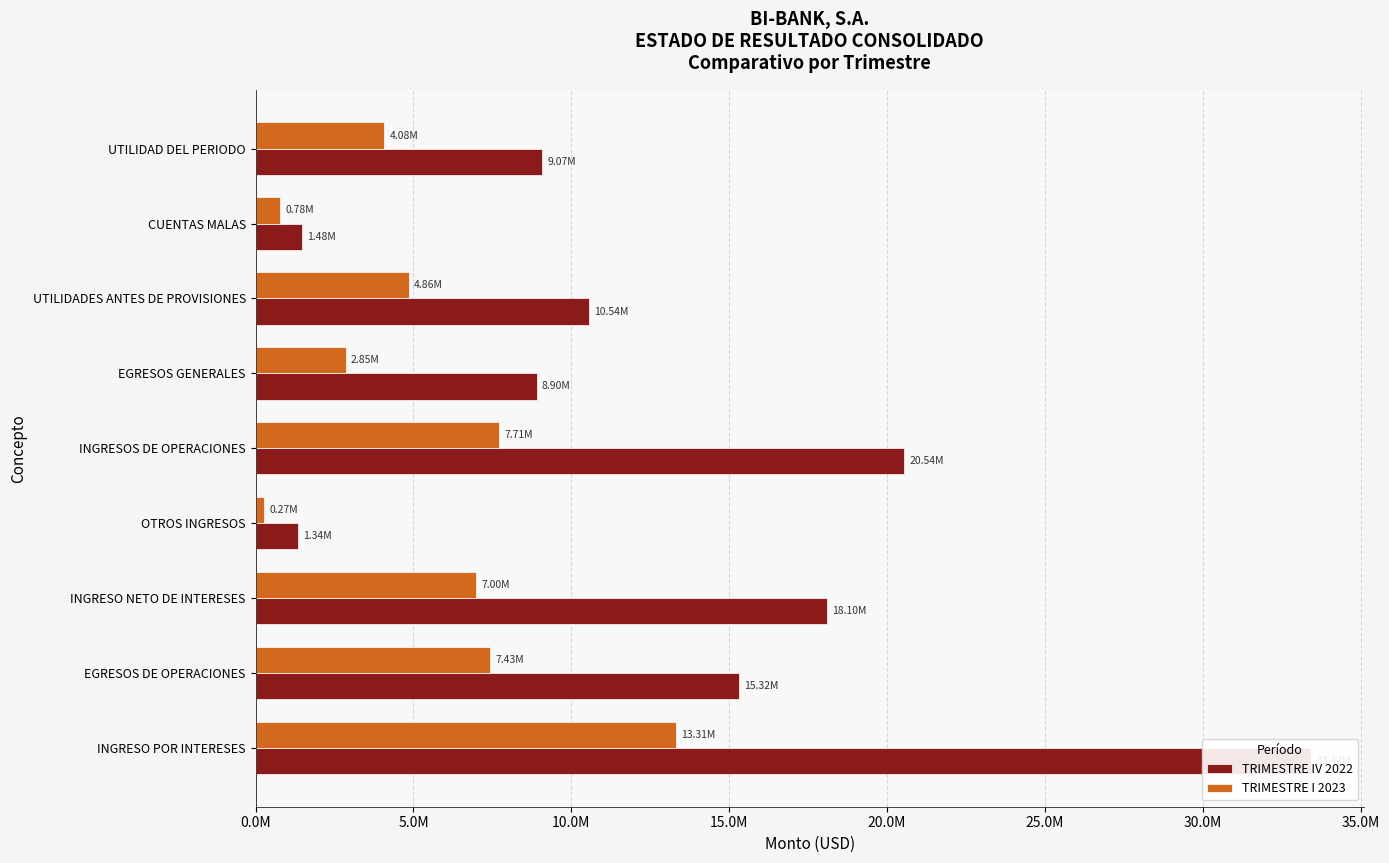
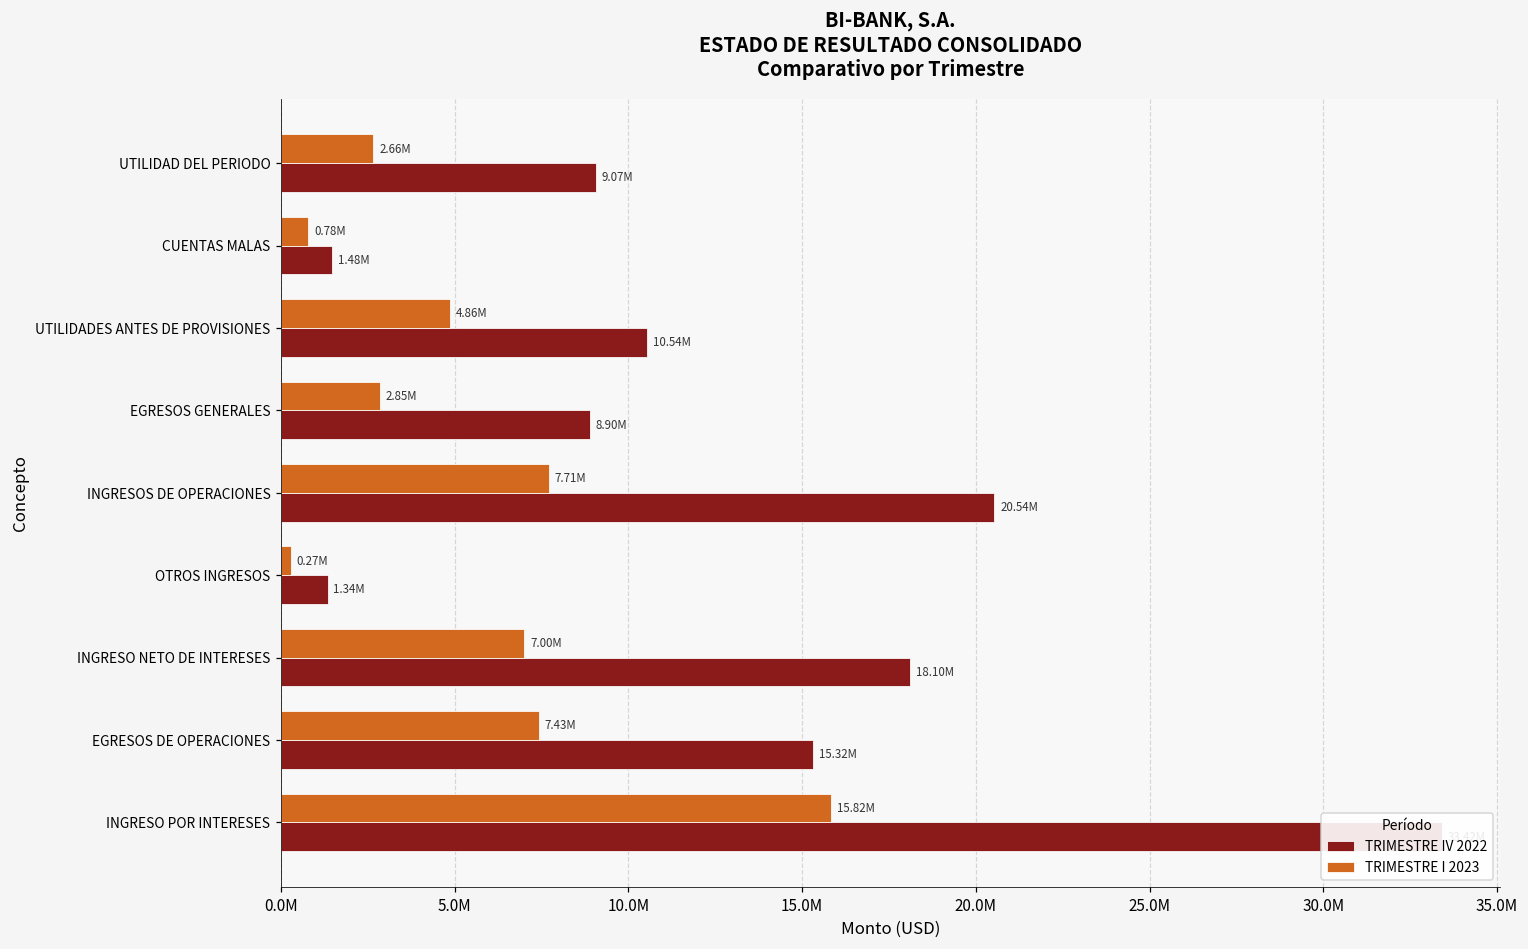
TRIMESTRE I 2023, UTILIDAD DEL PERIODO: 4.08M -> 2.66M
TRIMESTRE I 2023, INGRESO POR INTERESES: 13.31M -> 15.82M
